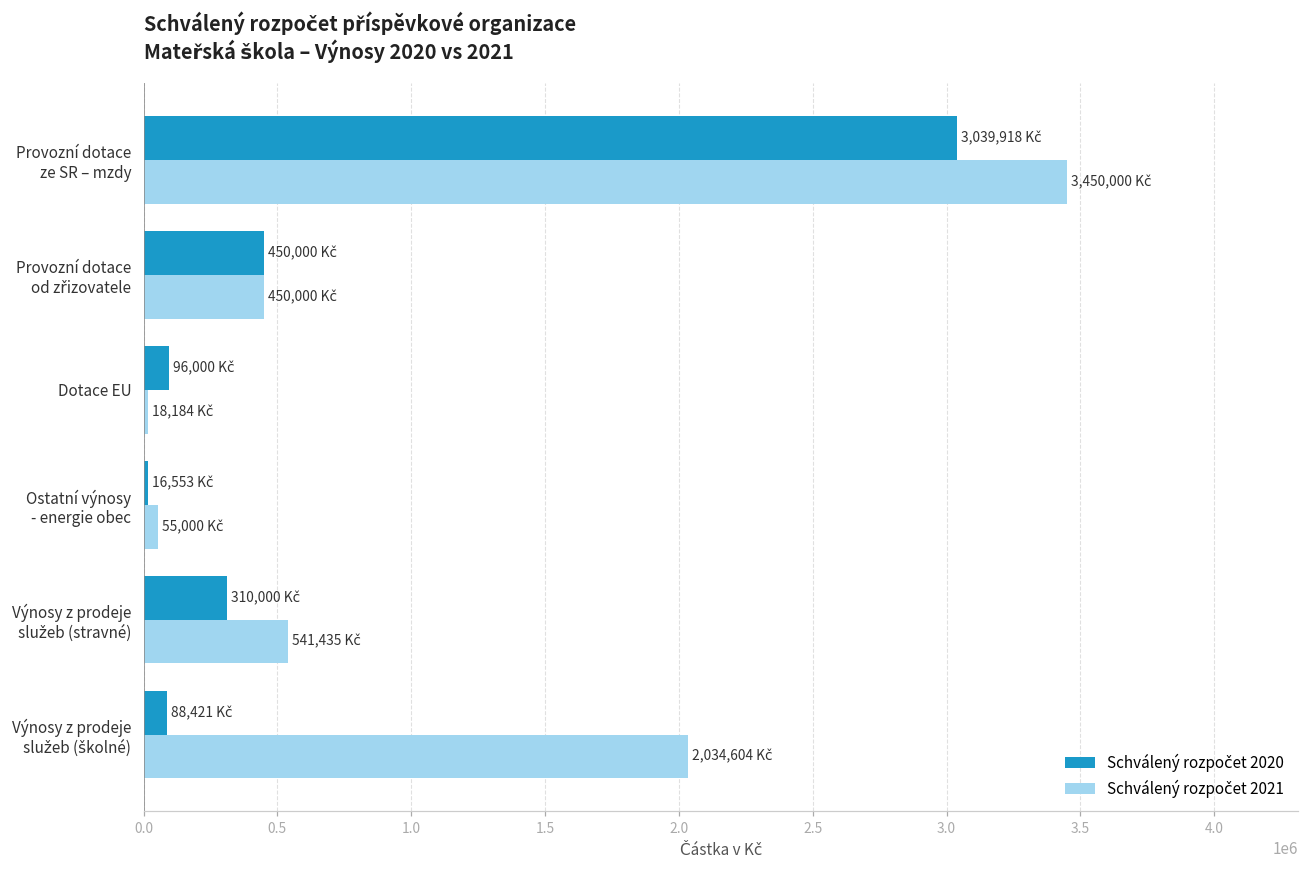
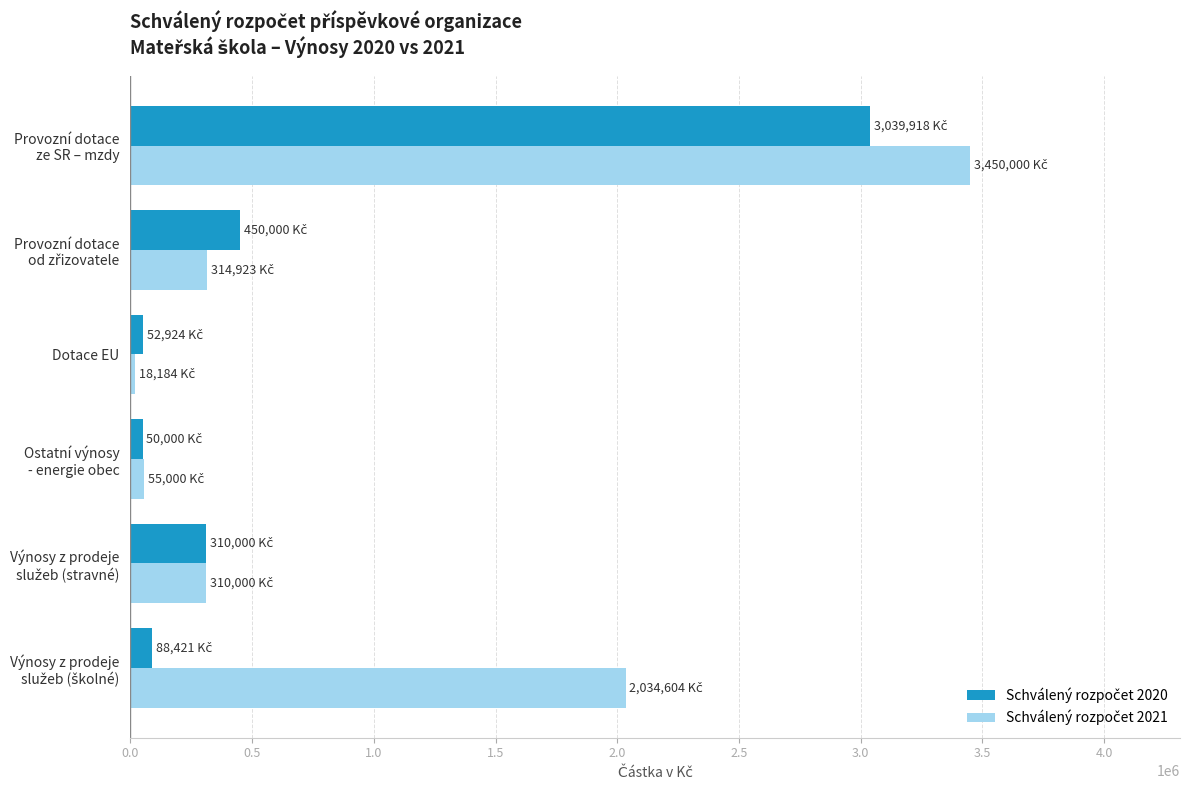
Schválený rozpočet 2021, Provozní dotace od zřizovatele: 450,000 -> 314,923
Schválený rozpočet 2020, Dotace EU: 96,000 -> 52,924
Schválený rozpočet 2020, Ostatní výnosy - energie obec: 16,553 -> 50,000
Schválený rozpočet 2021, Výnosy z prodeje služeb (stravné): 541,435 -> 310,000
